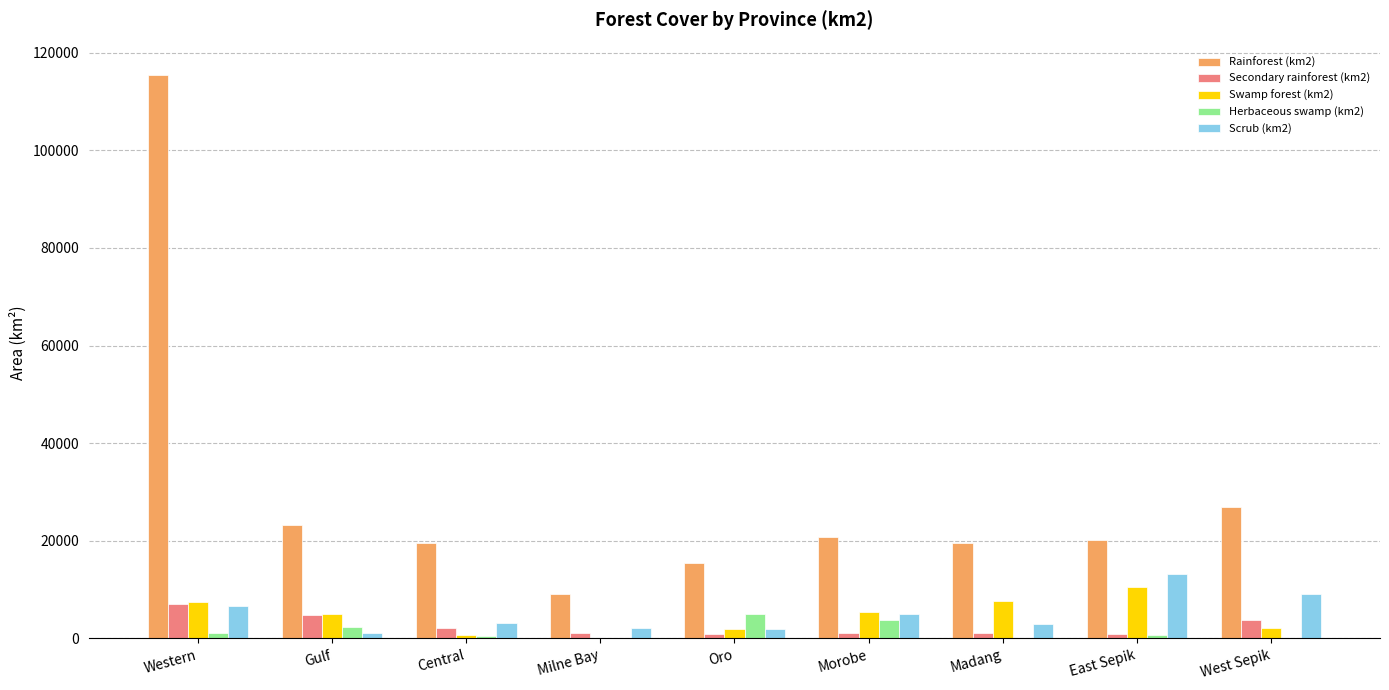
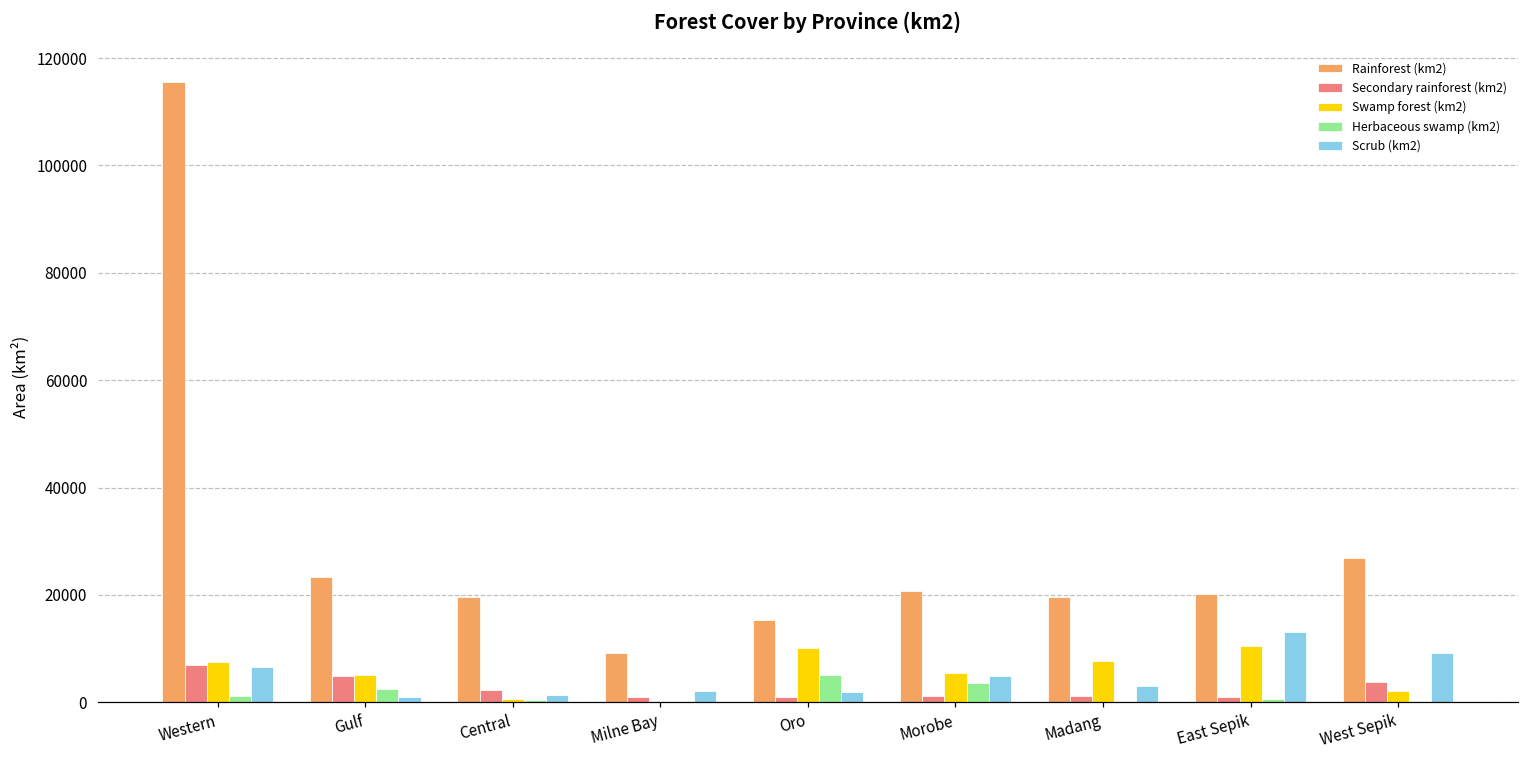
Scrub (km2), Central: 3000 -> 1000
Swamp forest (km2), Oro: 2000 -> 10000
